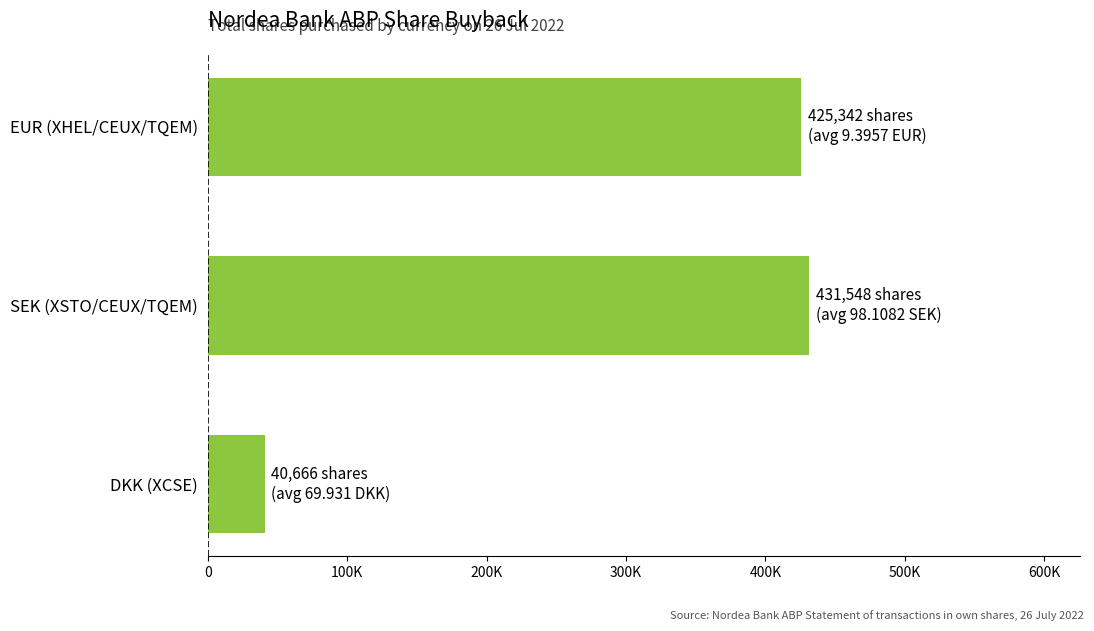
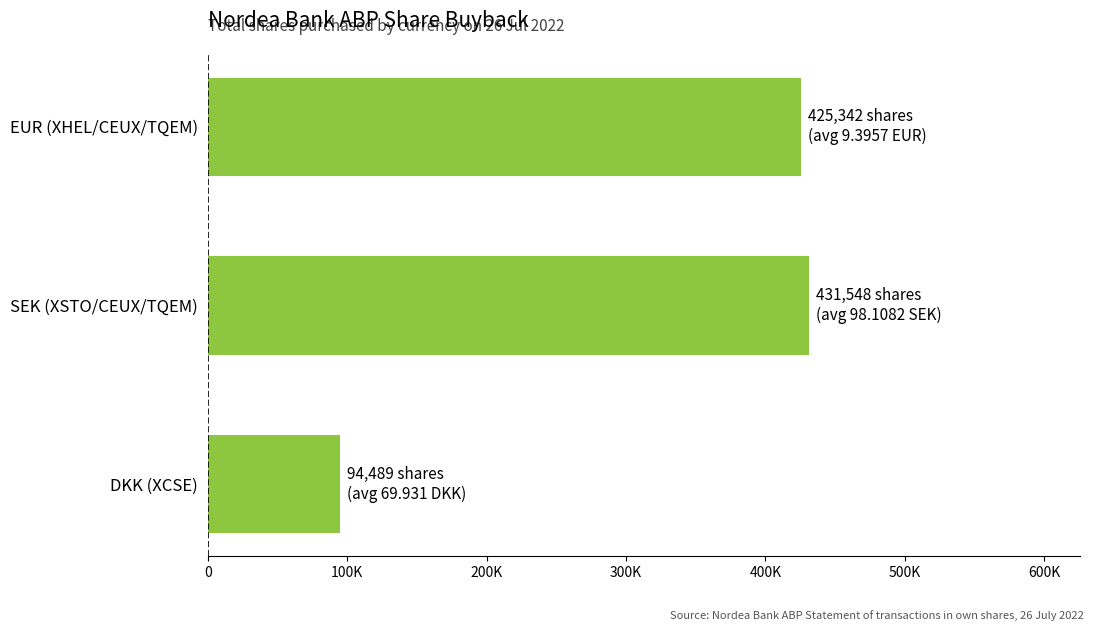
DKK (XCSE): 40,666 -> 94,489
